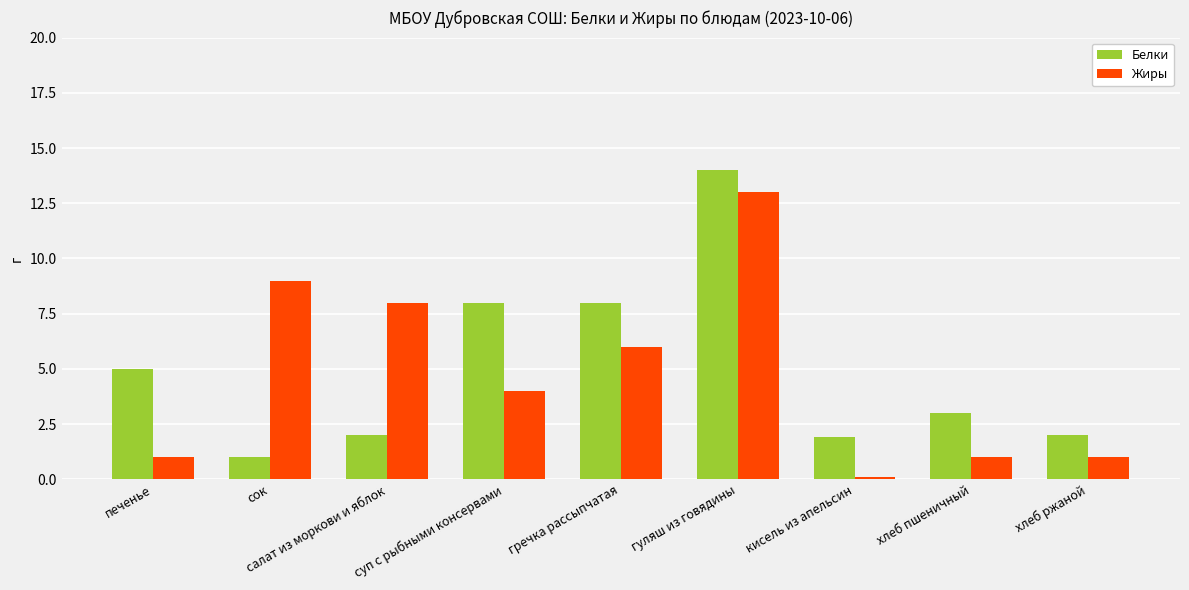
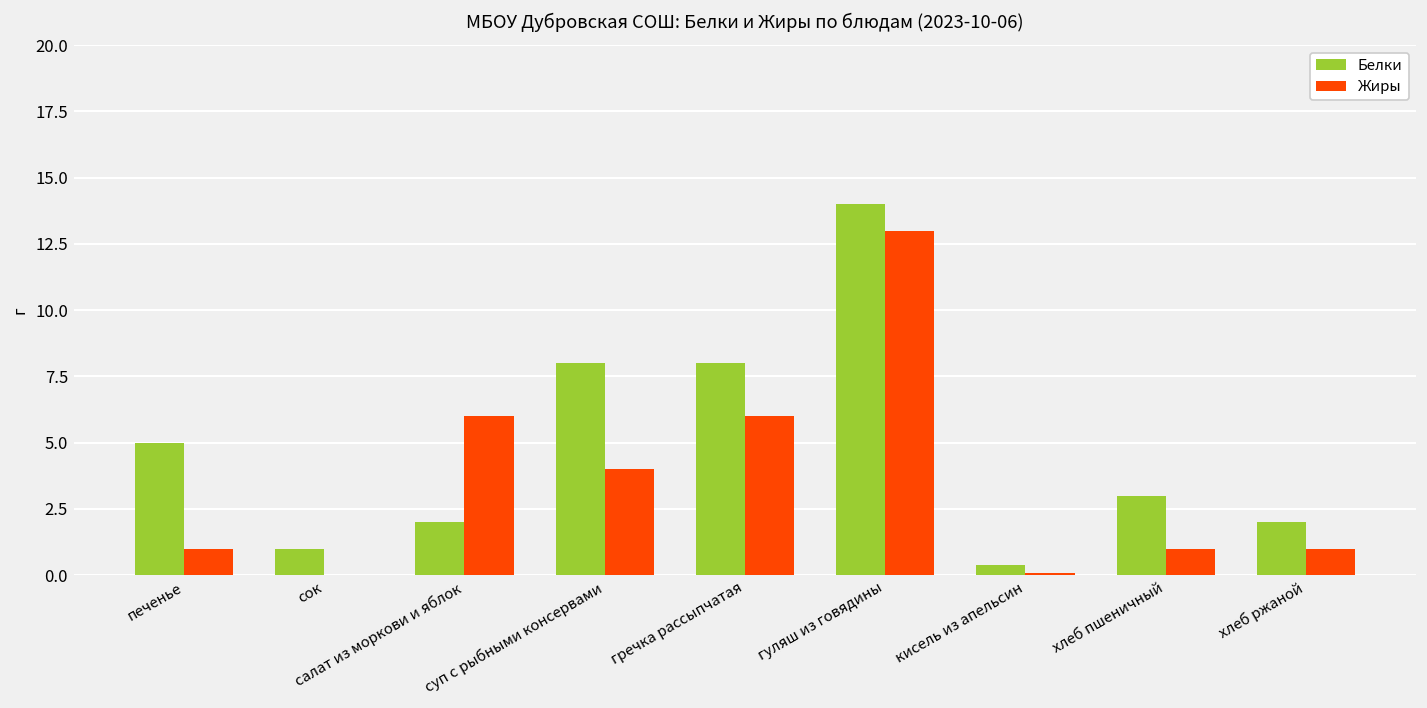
Жиры, сок: 9 -> 0
Жиры, салат из моркови и яблок: 8 -> 6
Белки, кисель из апельсин: 1.9 -> 0.4
